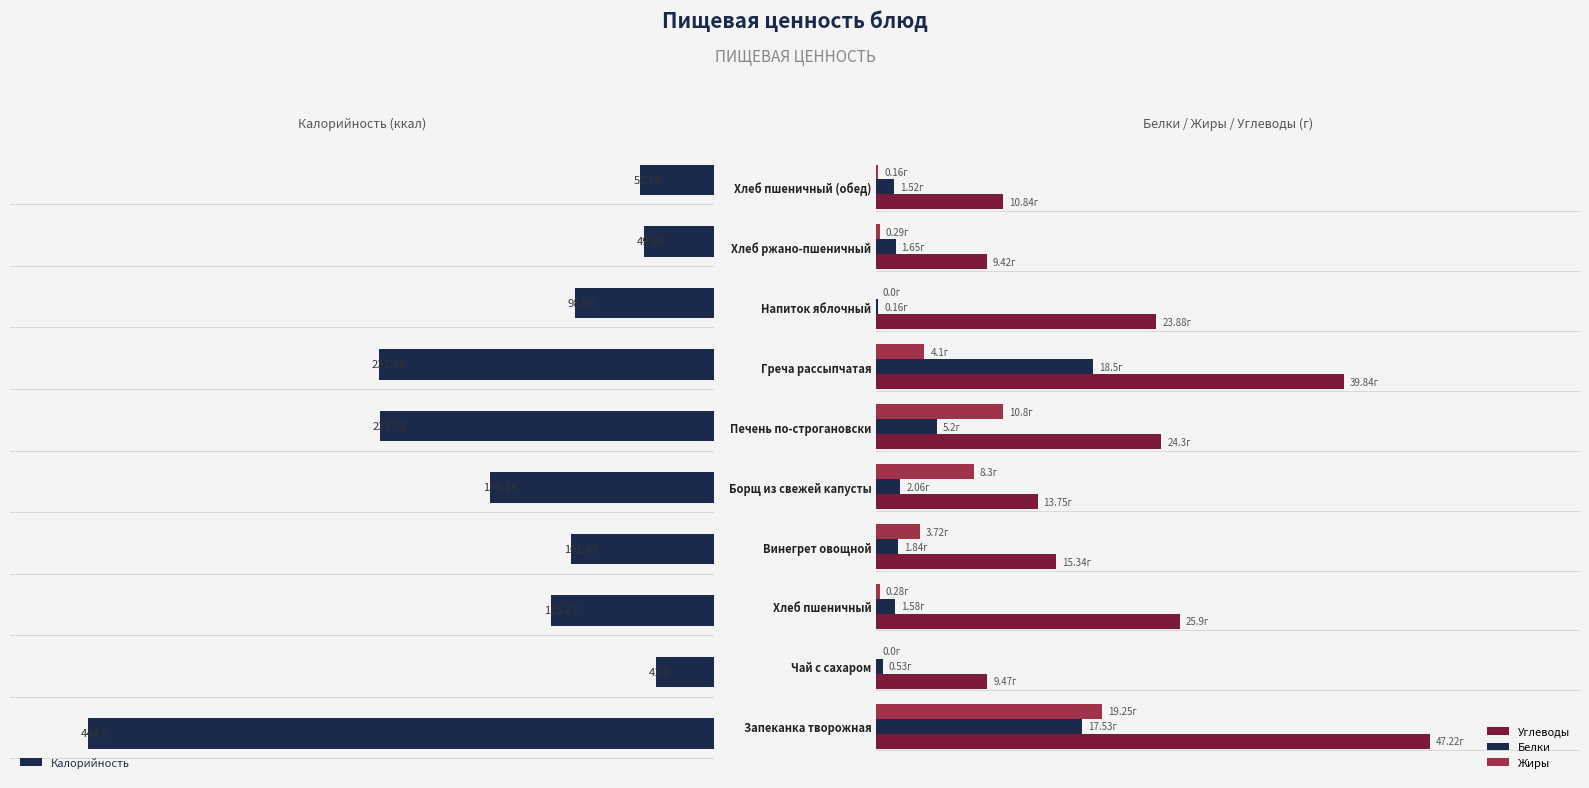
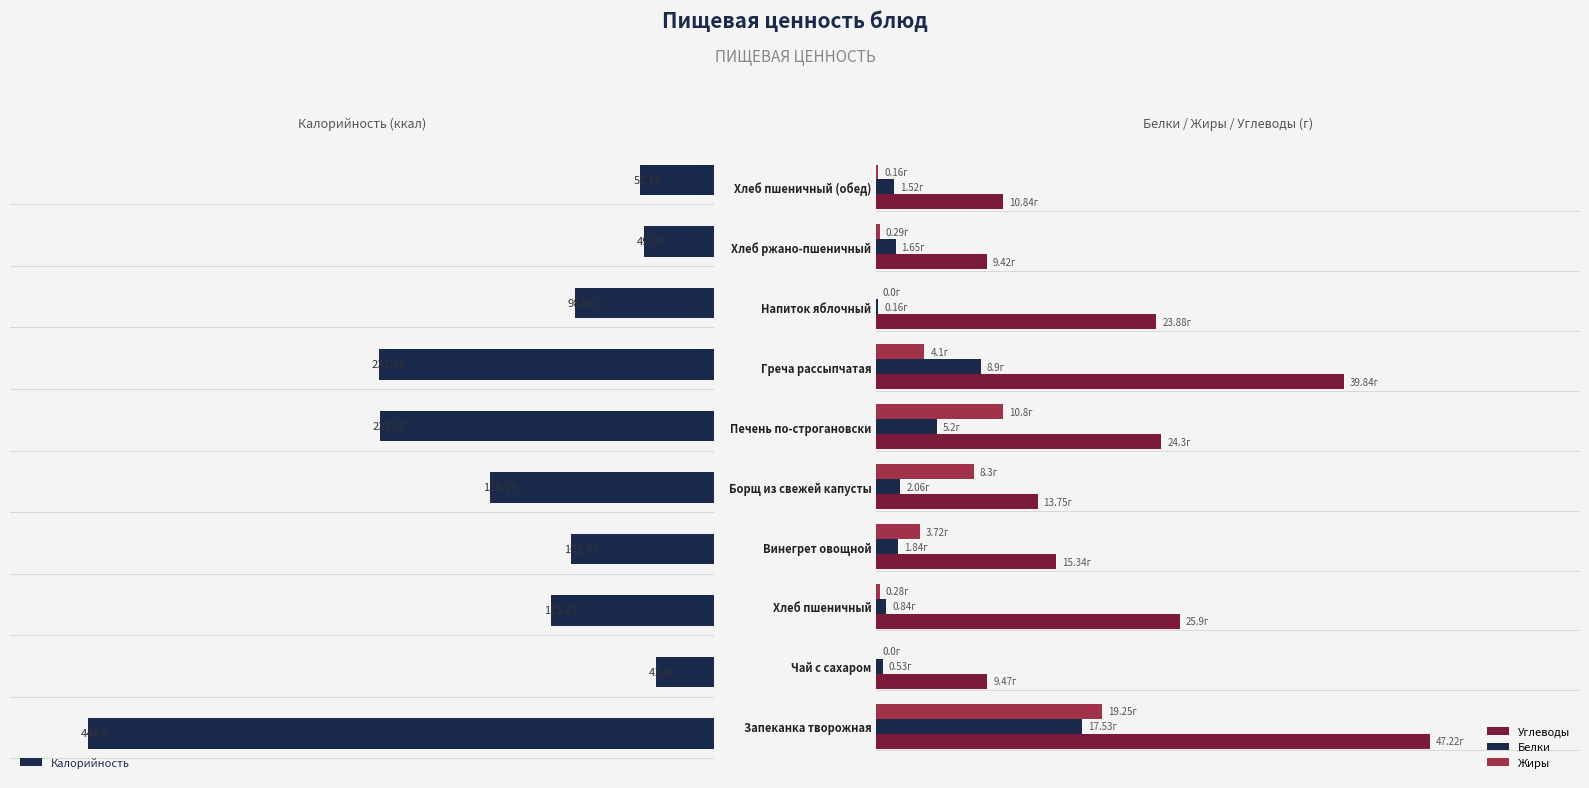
Белки / Жиры / Углеводы (г), Белки, Греча рассыпчатая: 18.5г -> 8.9г
Белки / Жиры / Углеводы (г), Белки, Хлеб пшеничный: 1.58г -> 0.84г
